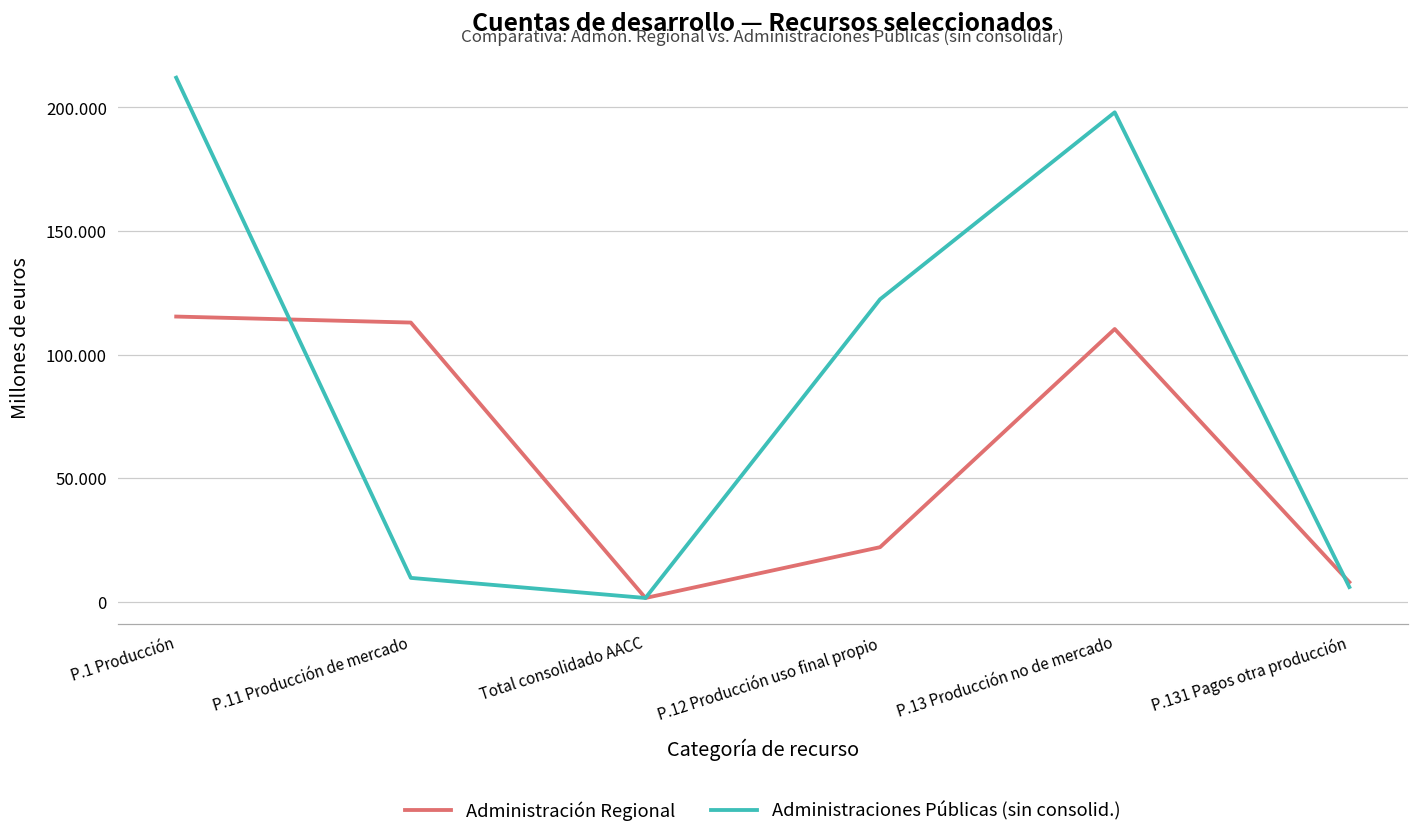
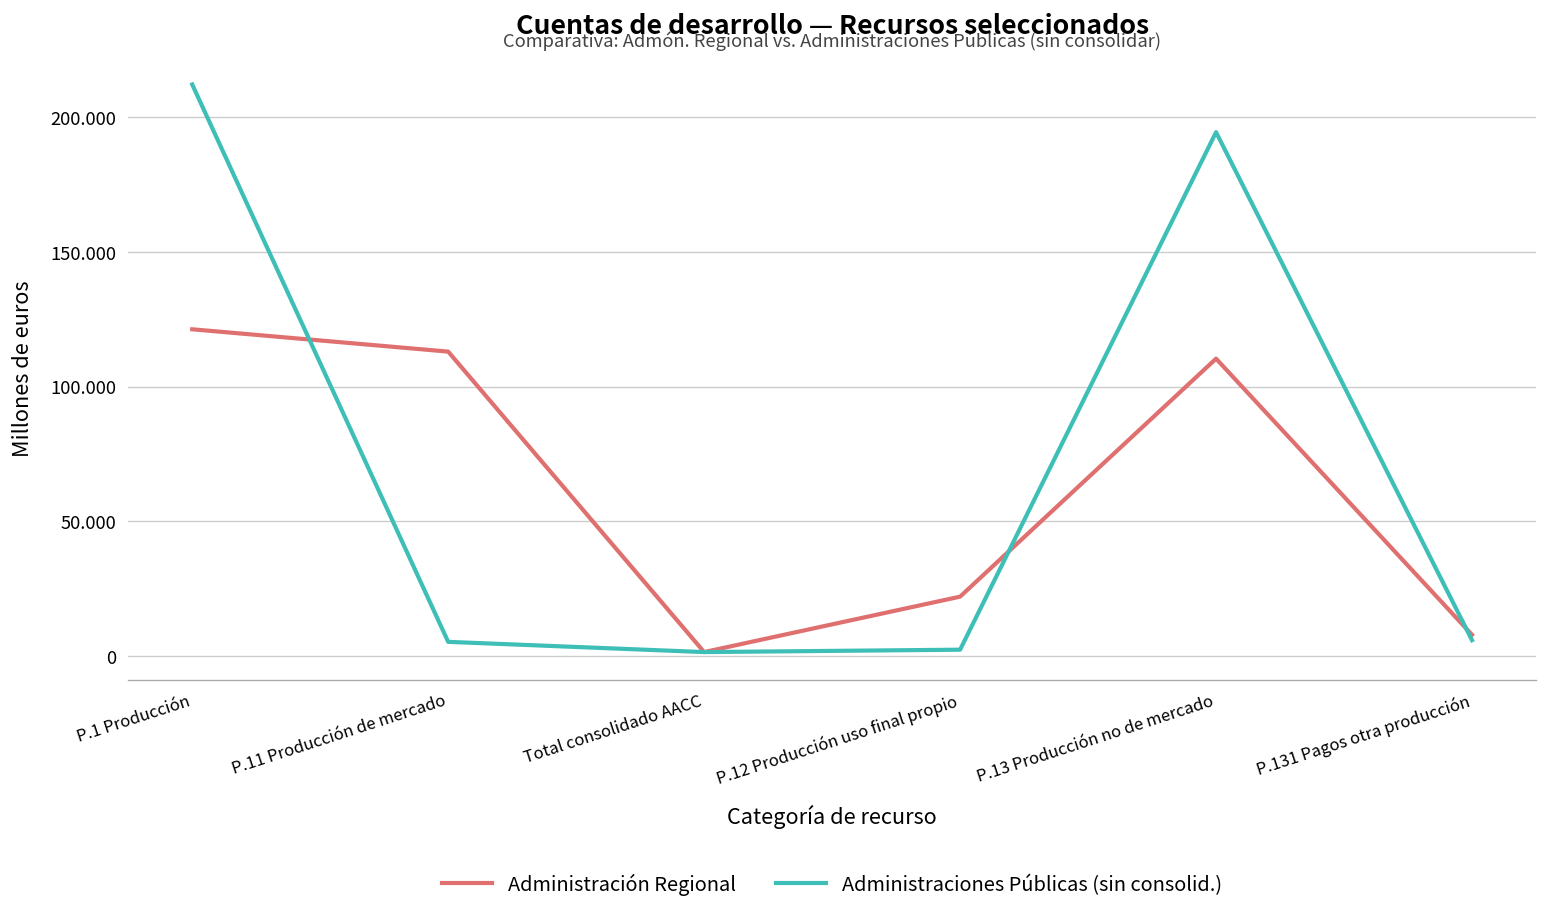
Administración Regional, P.1 Producción: 115 -> 121
Administraciones Públicas (sin consolid.), P.11 Producción de mercado: 10 -> 5
Administraciones Públicas (sin consolid.), P.12 Producción uso final propio: 122 -> 2
Administraciones Públicas (sin consolid.), P.13 Producción no de mercado: 198 -> 194
